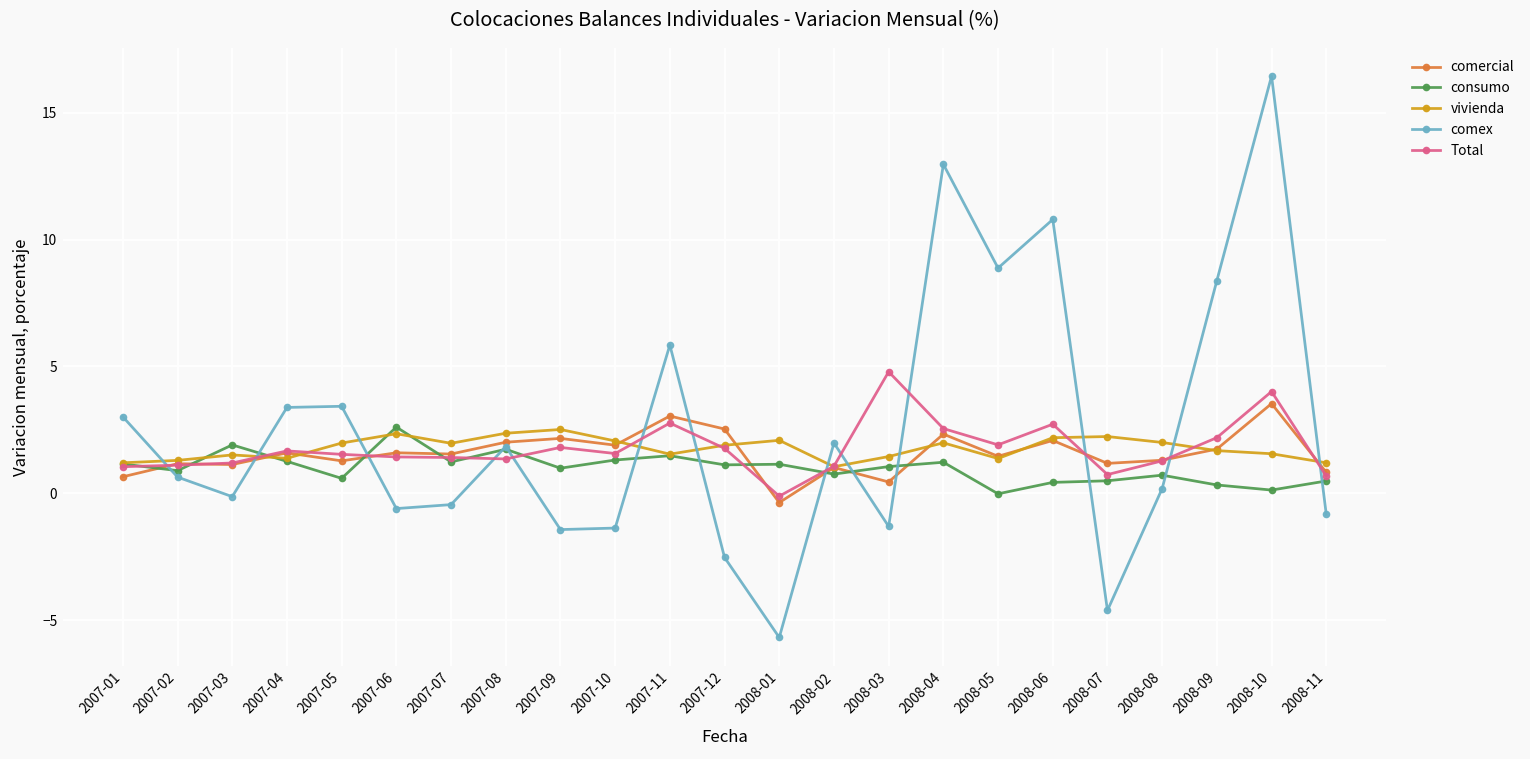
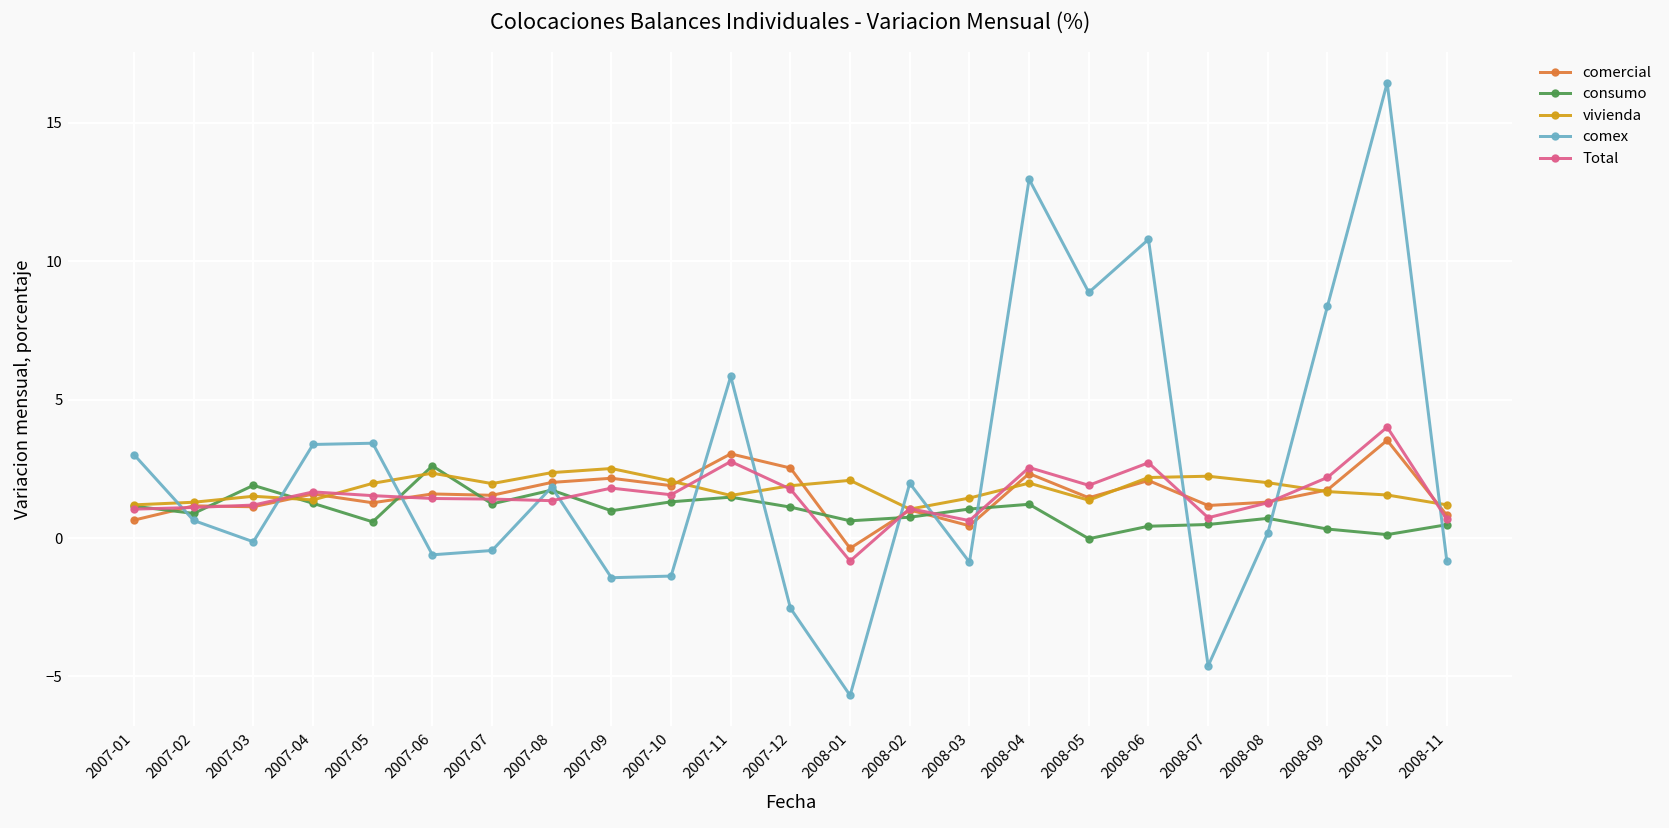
consumo, 2008-01: 1.1 -> 0.6
Total, 2008-01: -0.1 -> -0.8
comex, 2008-03: -1.3 -> -0.9
Total, 2008-03: 4.8 -> 0.6
